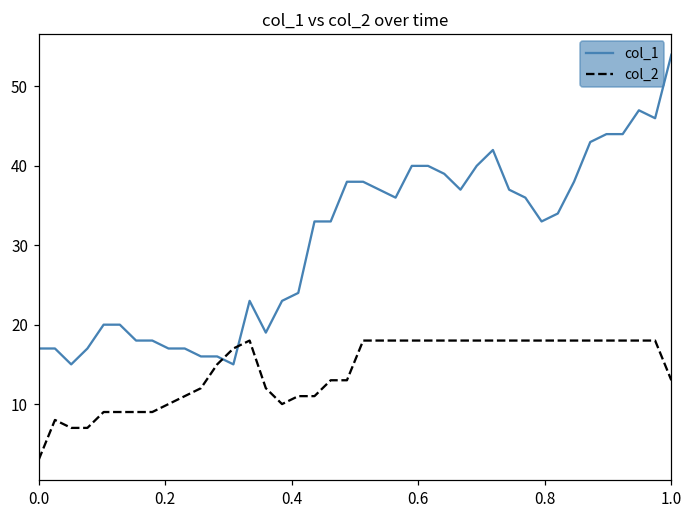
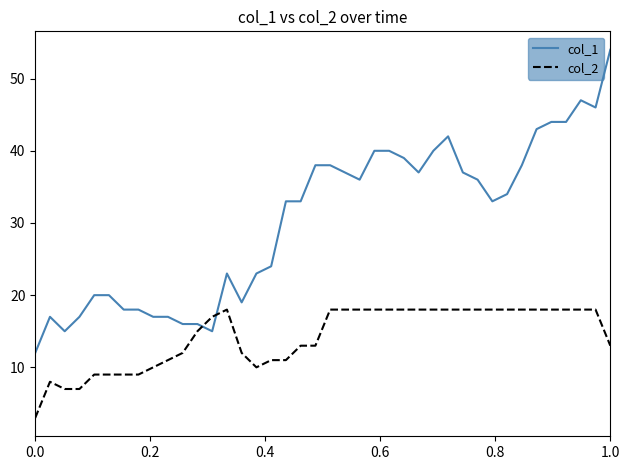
col_1, 0.0: 17 -> 12
